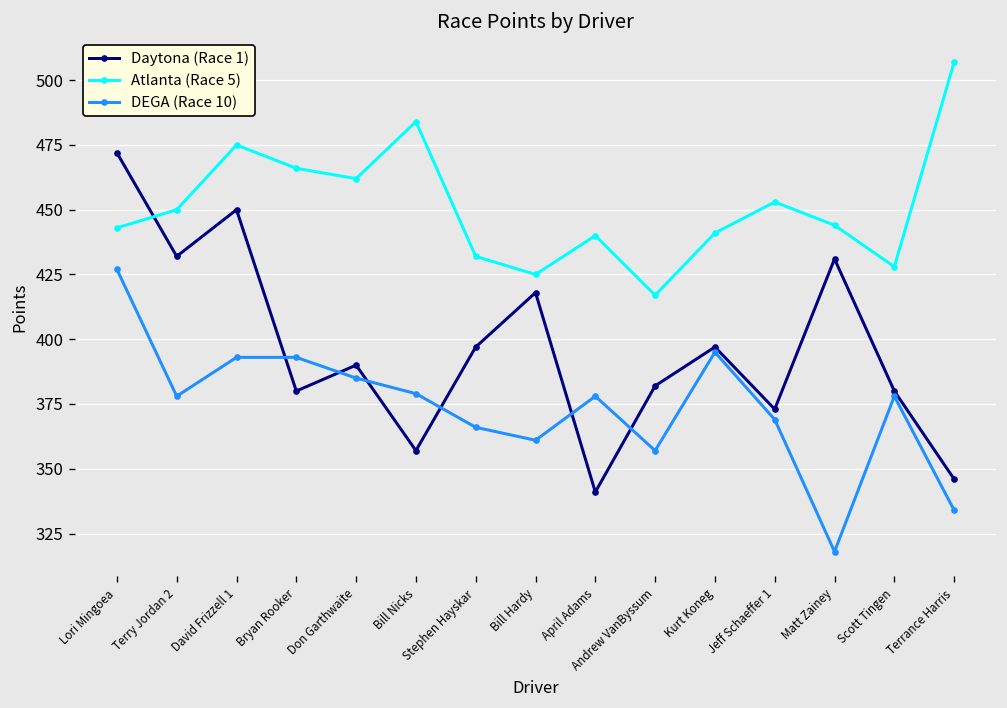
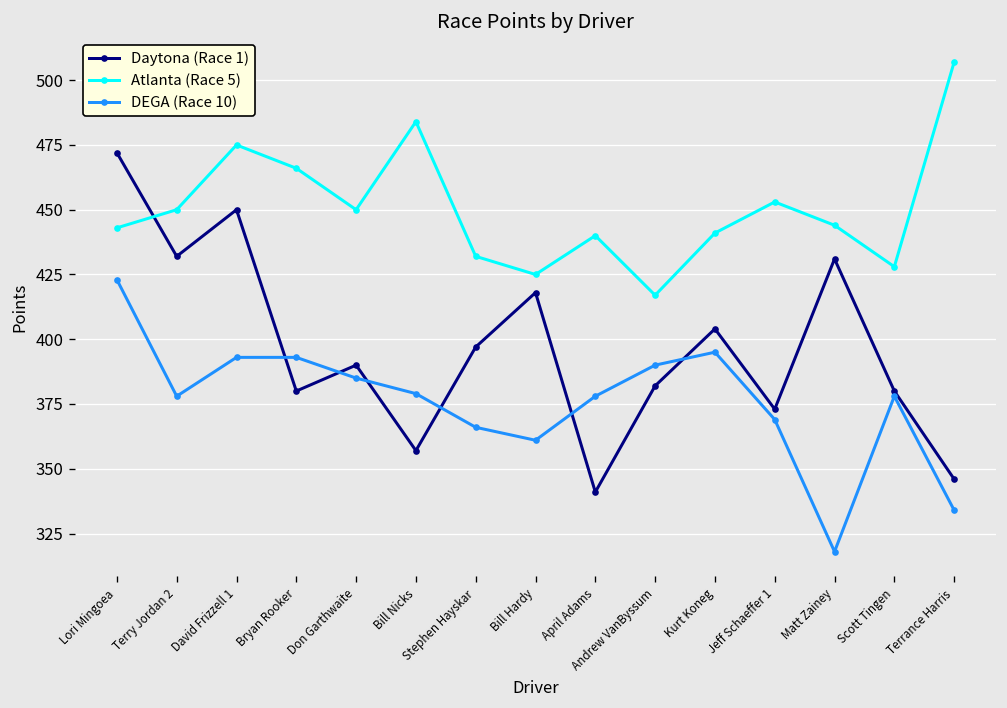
DEGA (Race 10), Lori Mingoea: 427 -> 423
Atlanta (Race 5), Don Garthwaite: 462 -> 450
DEGA (Race 10), Andrew VanByssum: 357 -> 390
Daytona (Race 1), Kurt Koneg: 397 -> 404
